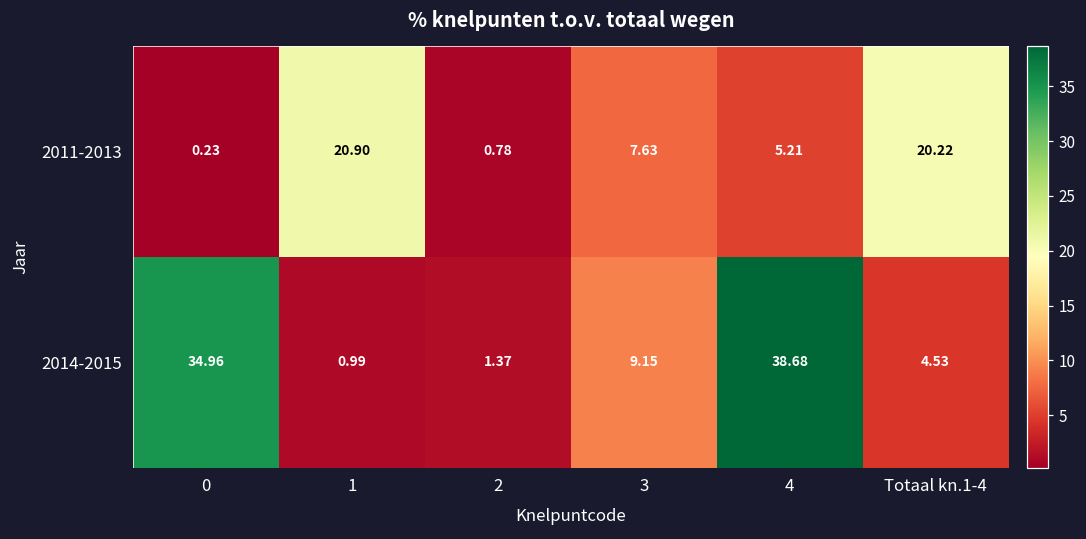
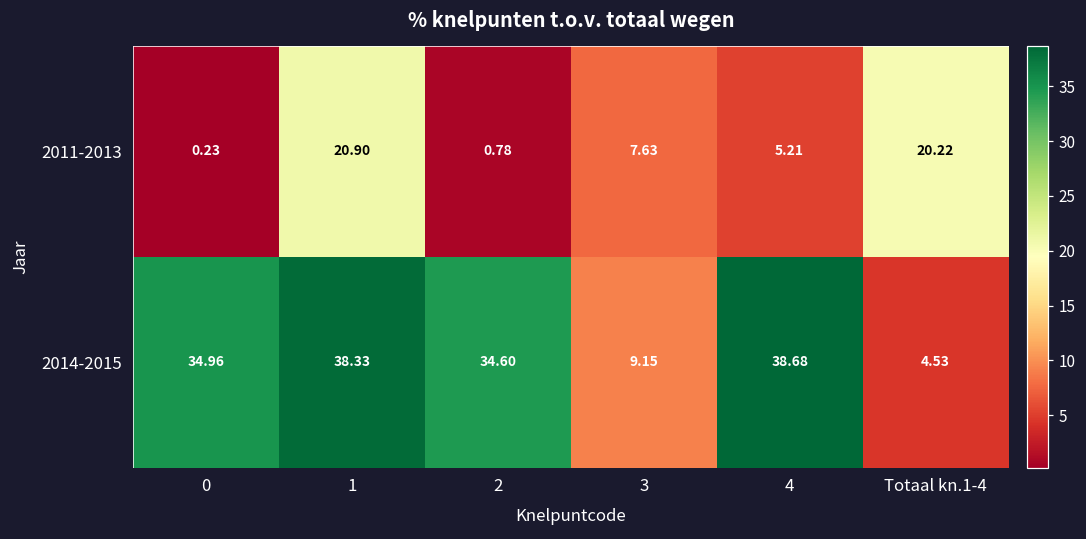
2014-2015, 1: 0.99 -> 38.33
2014-2015, 2: 1.37 -> 34.60
